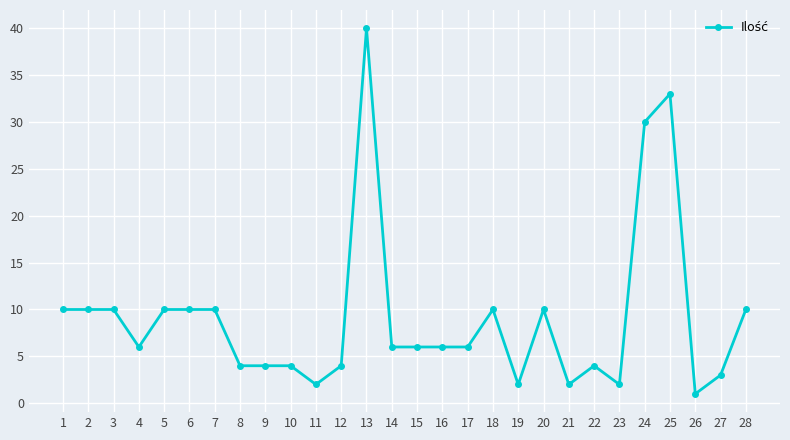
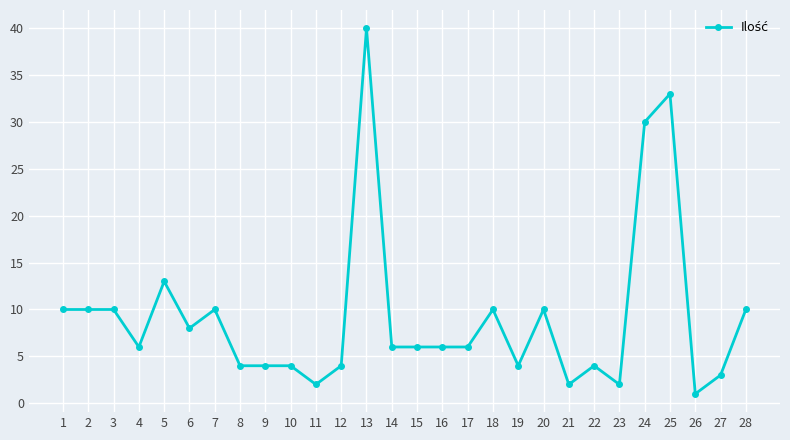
5: 10 -> 13
6: 10 -> 8
19: 2 -> 4
